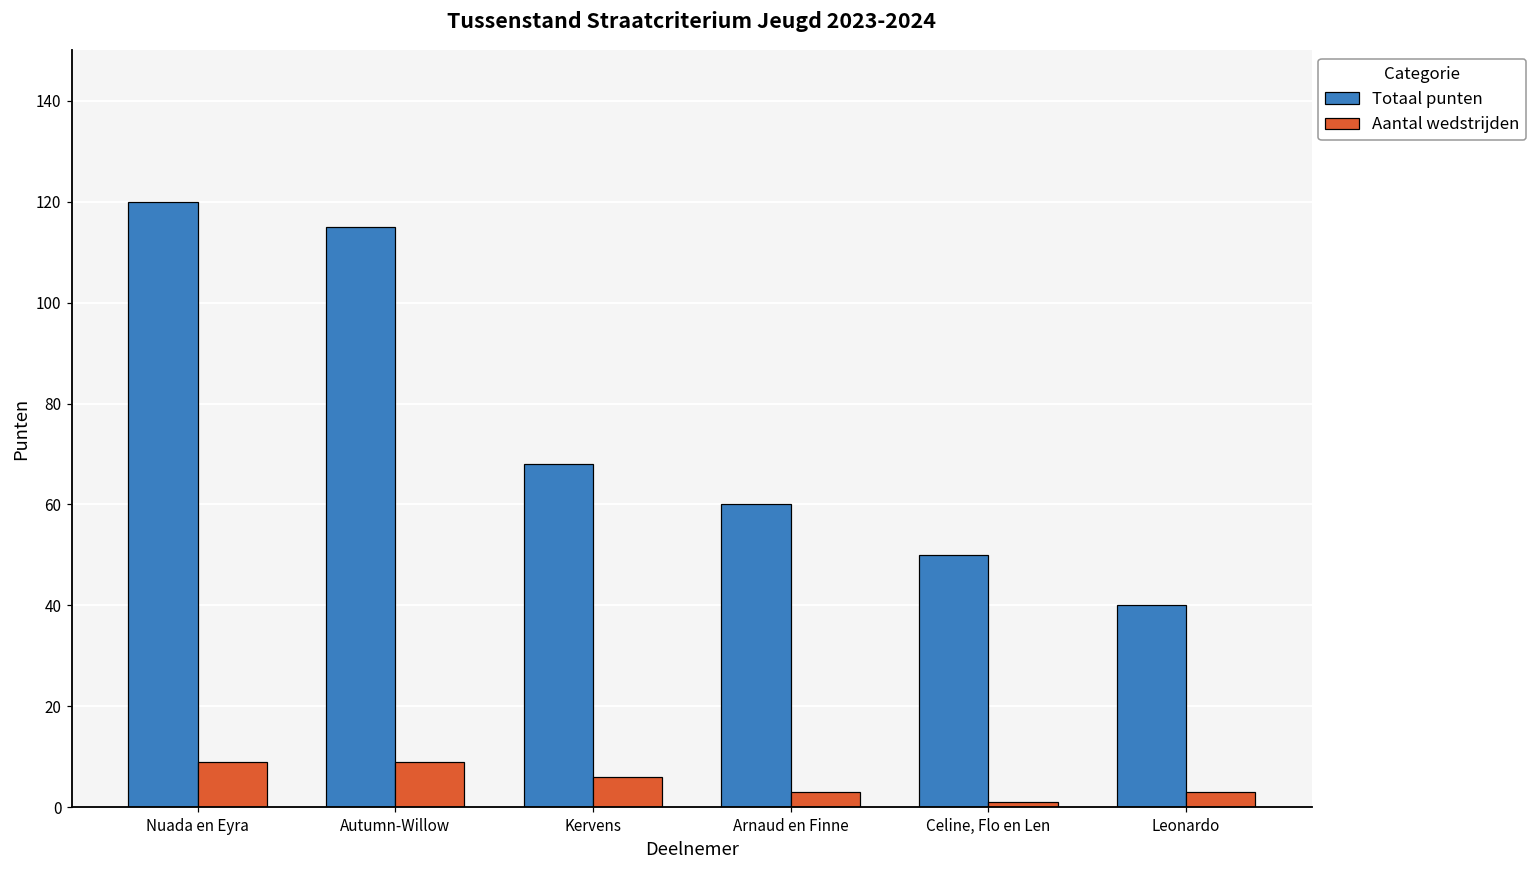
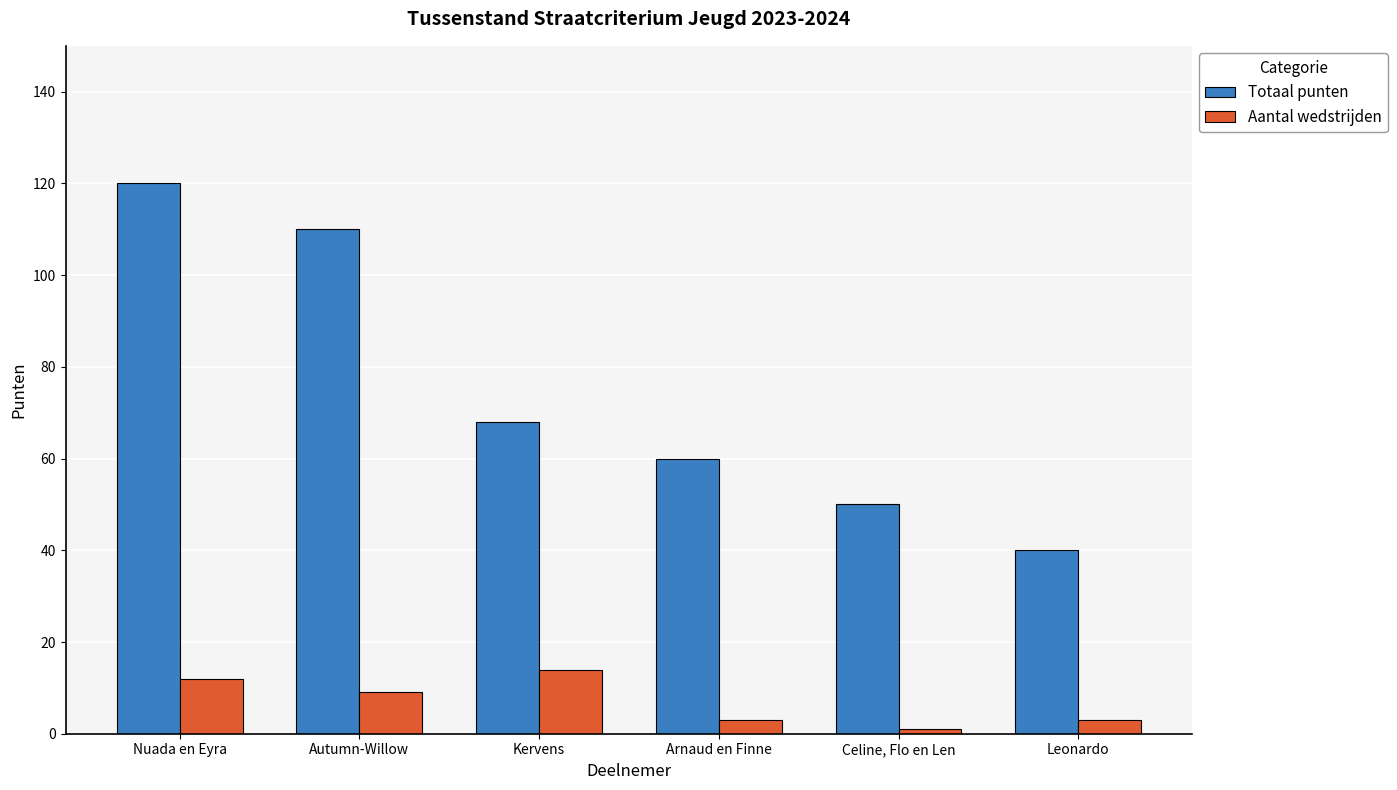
Aantal wedstrijden, Nuada en Eyra: 9 -> 12
Totaal punten, Autumn-Willow: 115 -> 110
Aantal wedstrijden, Kervens: 6 -> 14
